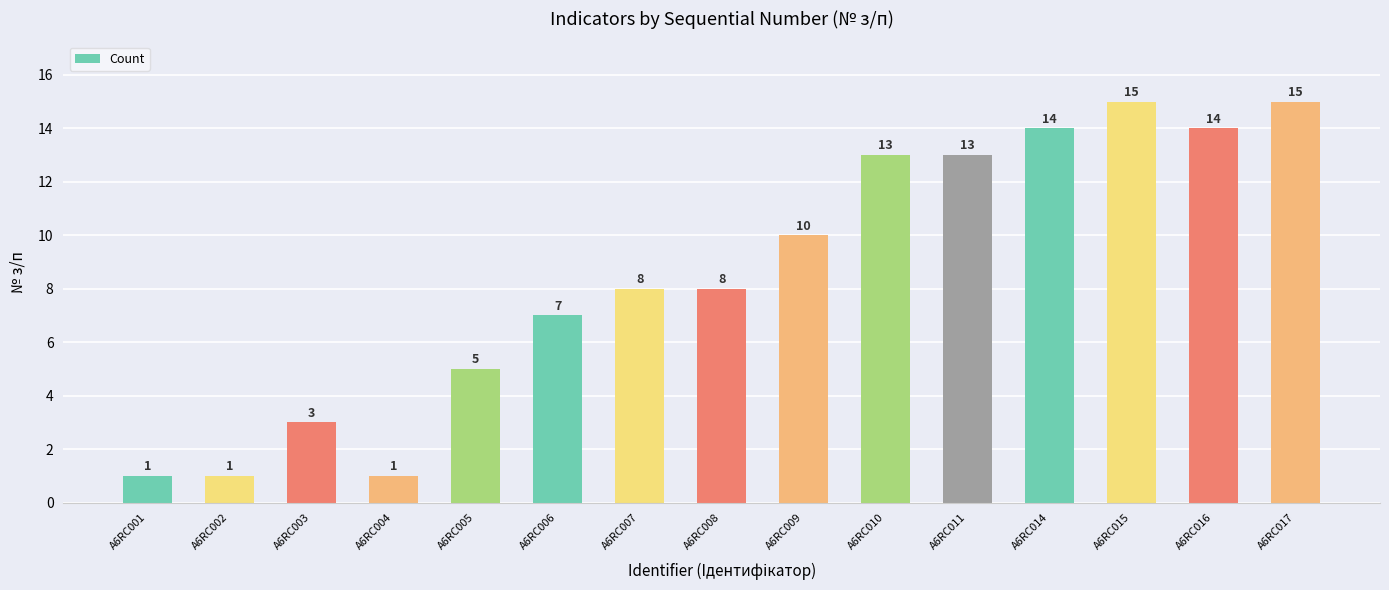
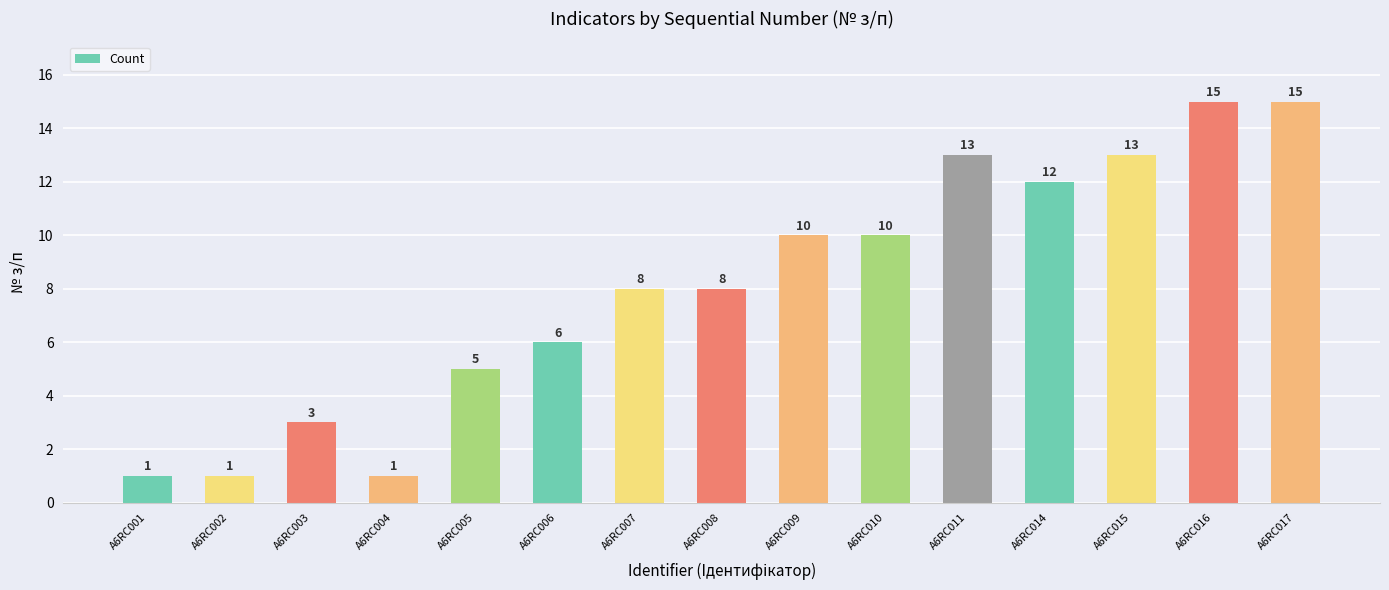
A6RC006: 7 -> 6
A6RC010: 13 -> 10
A6RC014: 14 -> 12
A6RC015: 15 -> 13
A6RC016: 14 -> 15
